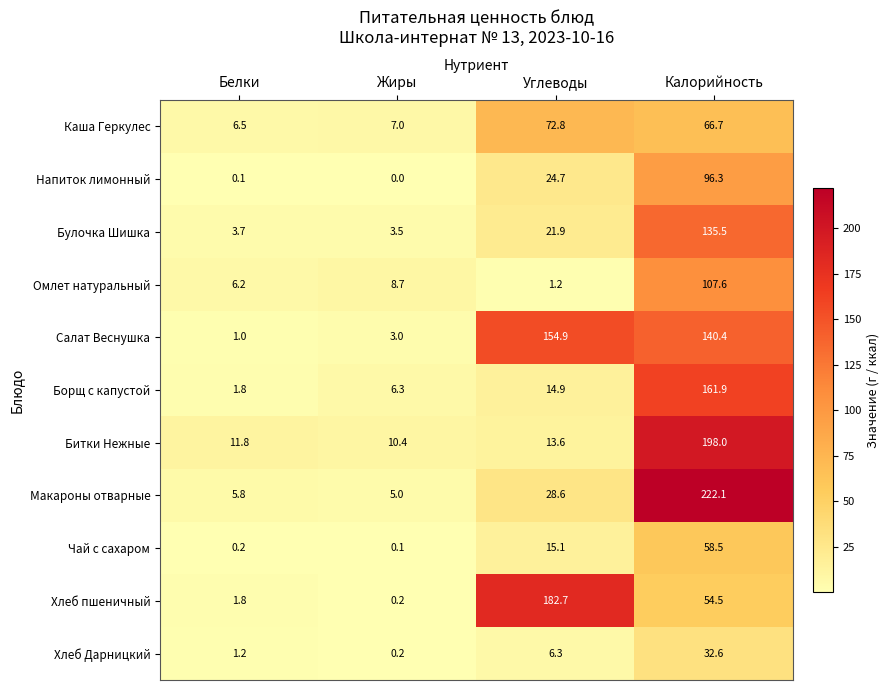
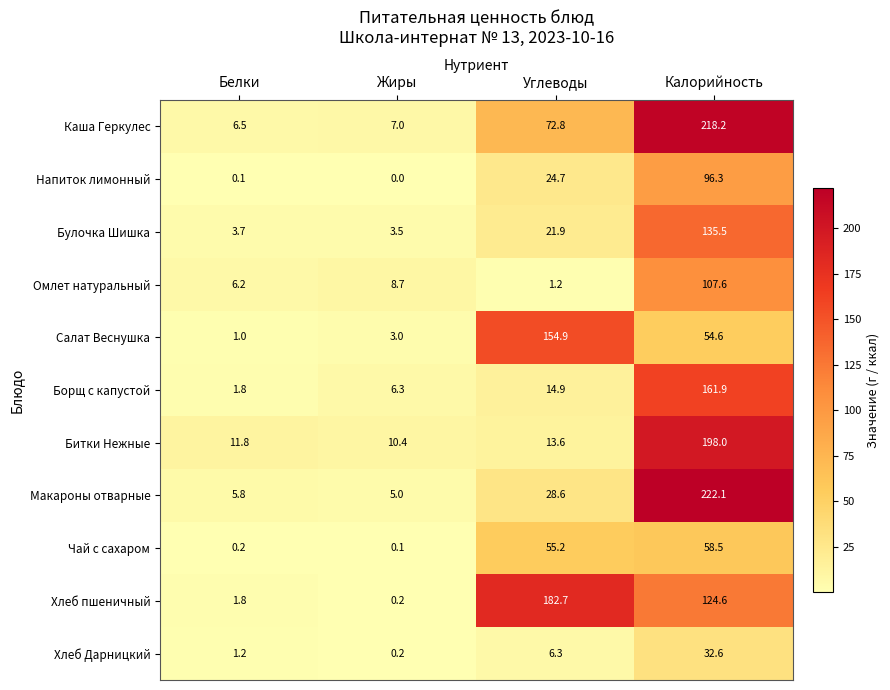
Каша Геркулес, Калорийность: 66.7 -> 218.2
Салат Веснушка, Калорийность: 140.4 -> 54.6
Чай с сахаром, Углеводы: 15.1 -> 55.2
Хлеб пшеничный, Калорийность: 54.5 -> 124.6
